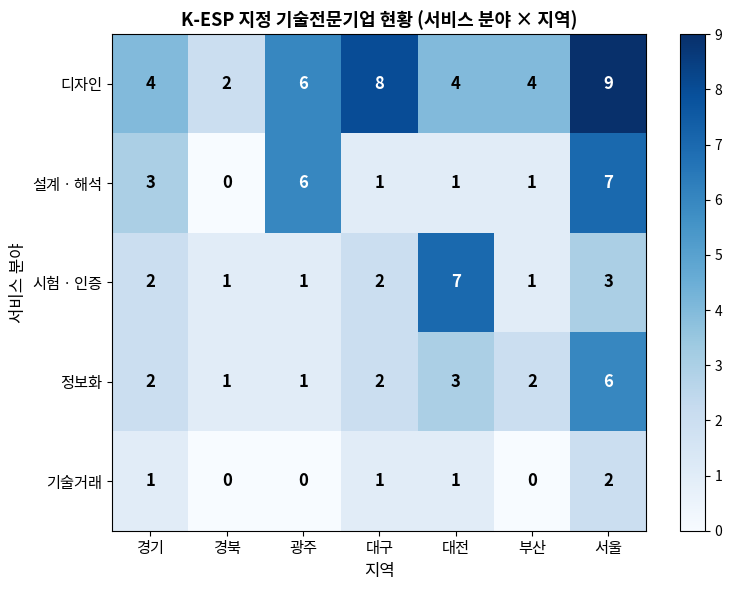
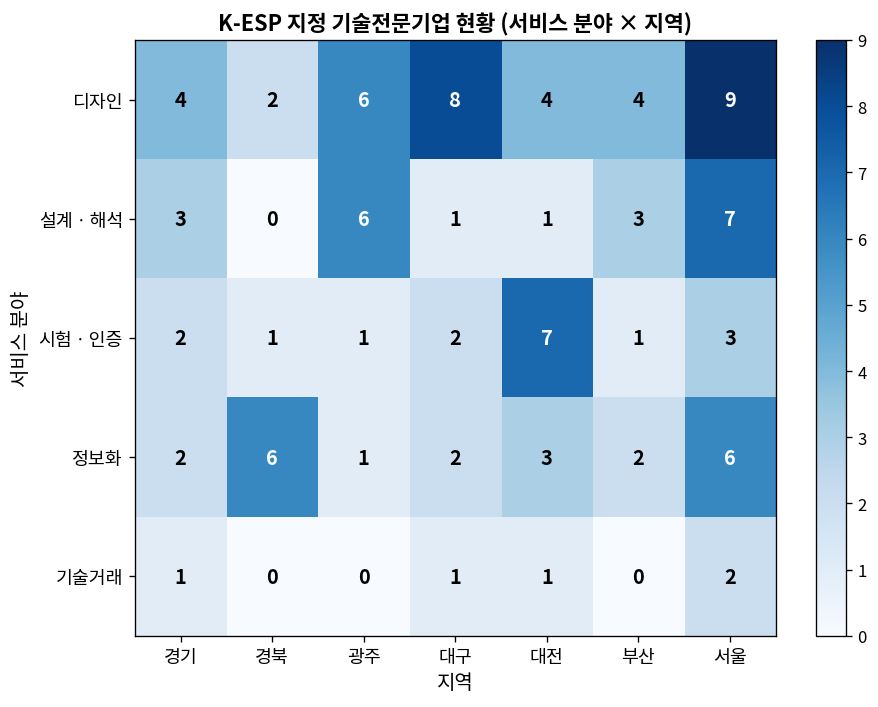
설계ㆍ해석, 부산: 1 -> 3
정보화, 경북: 1 -> 6
